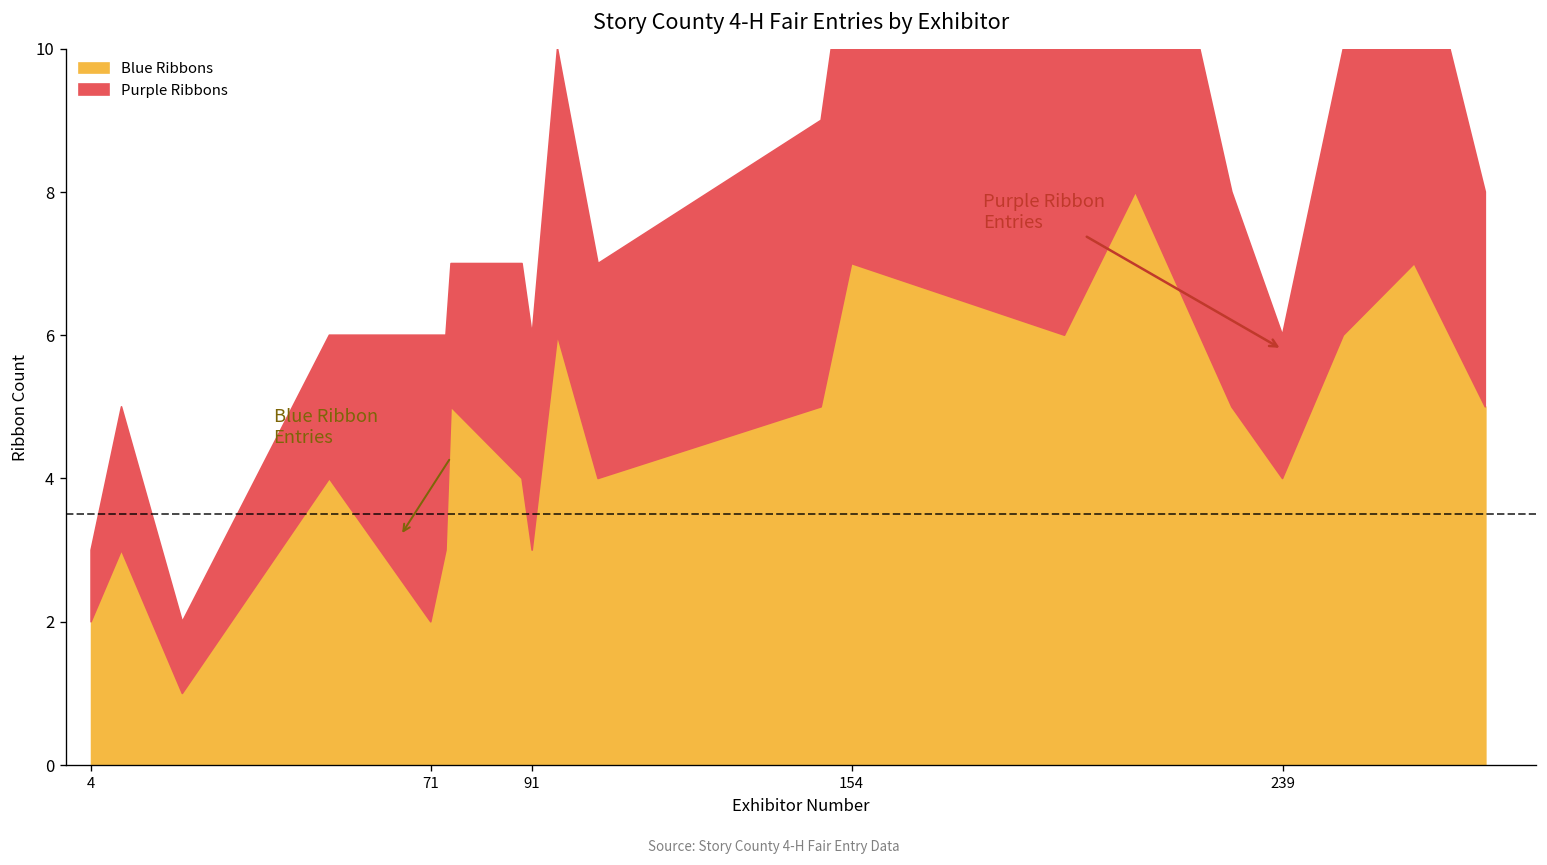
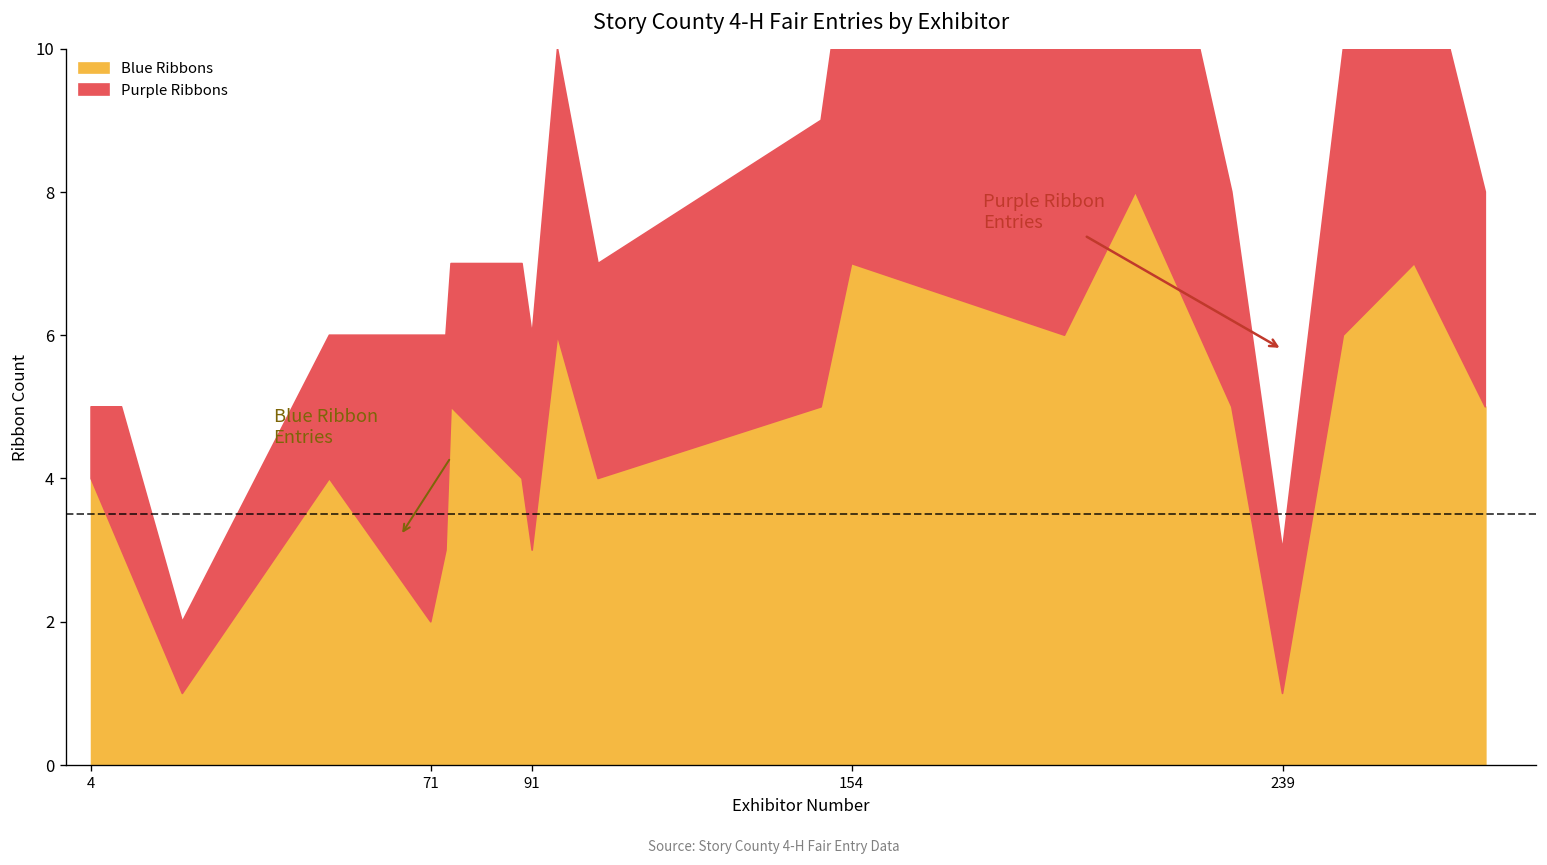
Blue Ribbons, 4: 2 -> 4
Blue Ribbons, 239: 4 -> 1
